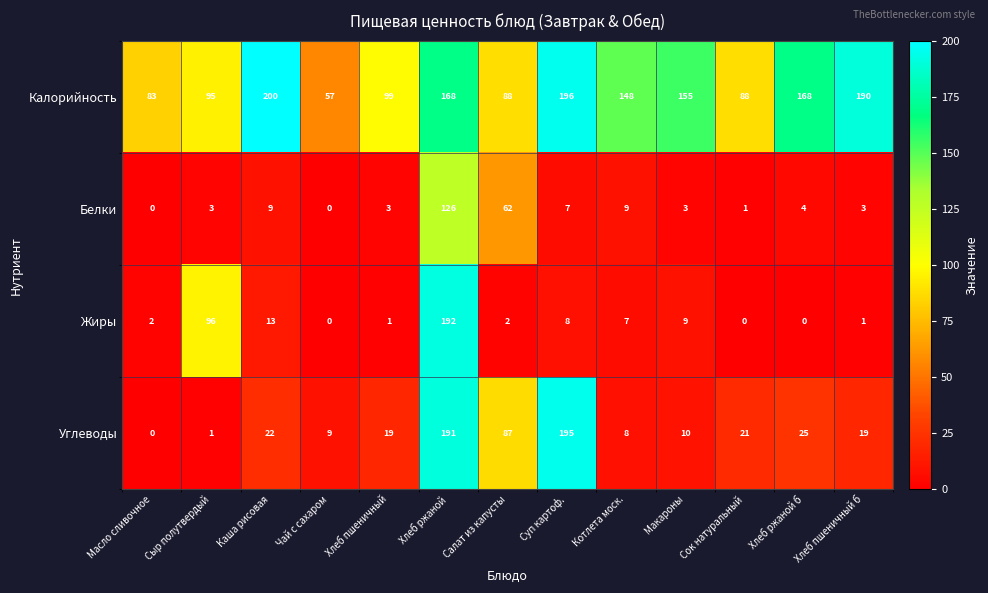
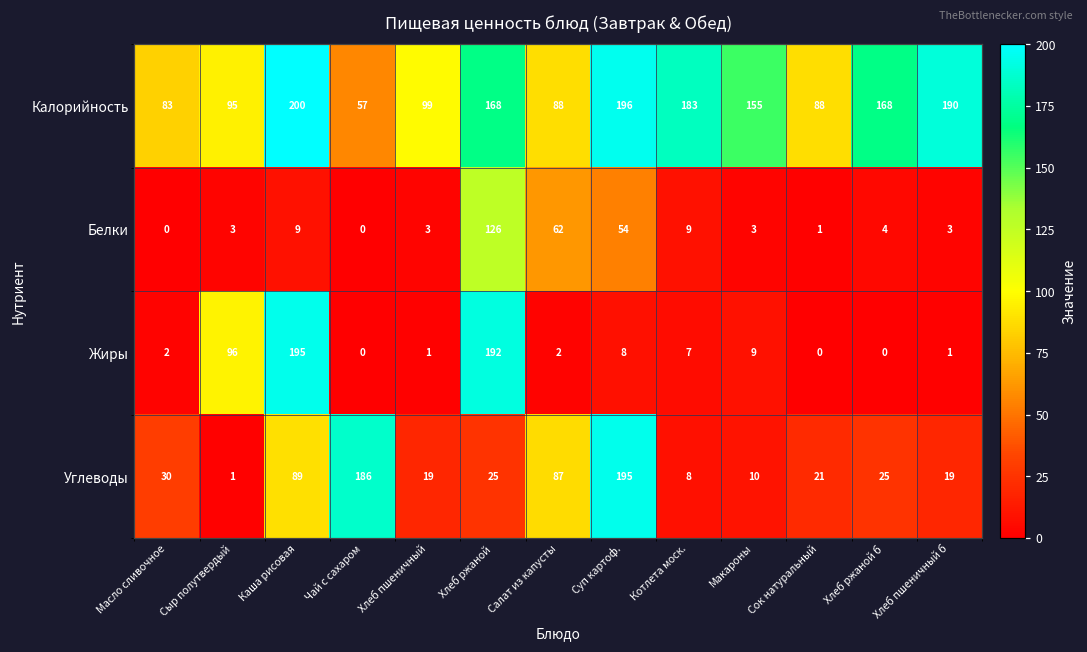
Калорийность, Котлета моск.: 148 -> 183
Белки, Суп картоф.: 7 -> 54
Жиры, Каша рисовая: 13 -> 195
Углеводы, Масло сливочное: 0 -> 30
Углеводы, Каша рисовая: 22 -> 89
Углеводы, Чай с сахаром: 9 -> 186
Углеводы, Хлеб ржаной: 191 -> 25
